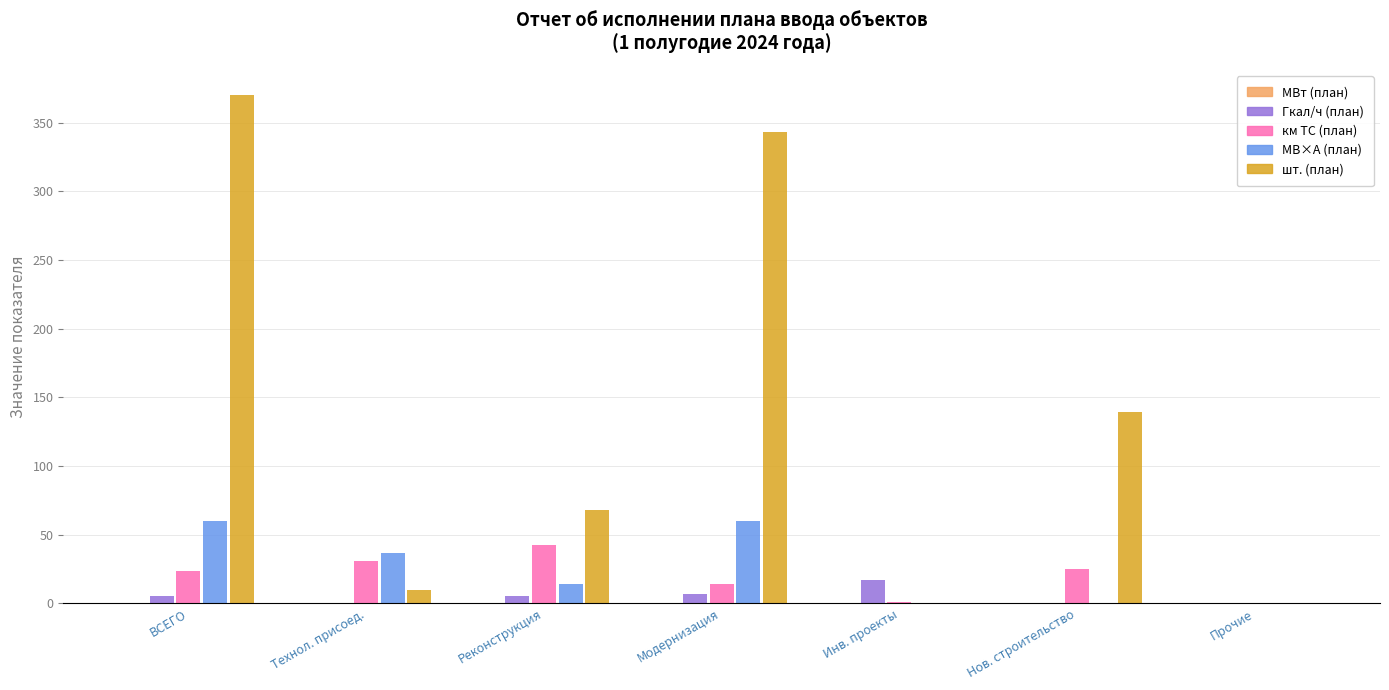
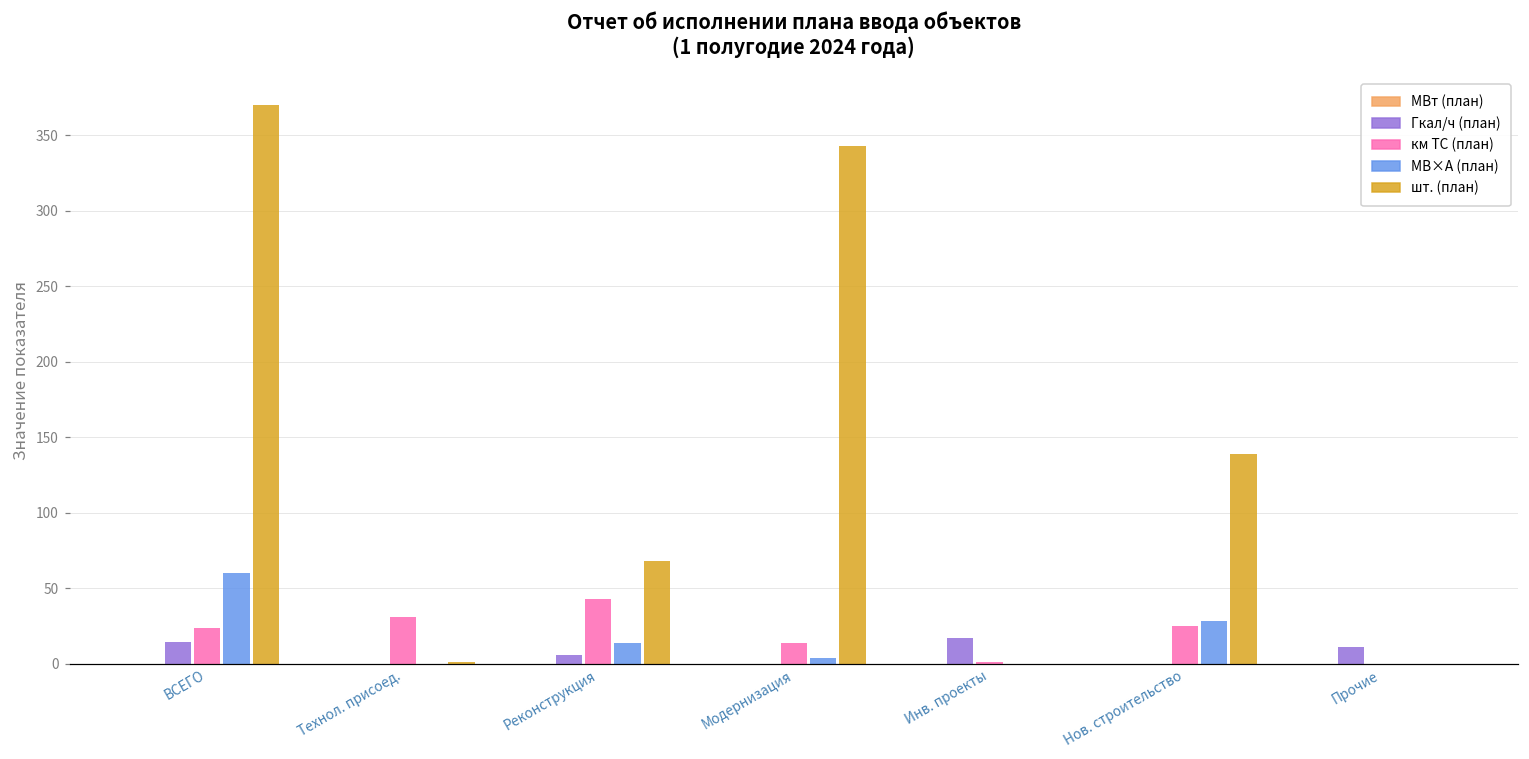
Гкал/ч (план), ВСЕГО: 6 -> 14
МВ×А (план), Технол. присоед.: 37 -> 0
шт. (план), Технол. присоед.: 10 -> 1
Гкал/ч (план), Модернизация: 7 -> 0
МВ×А (план), Модернизация: 60 -> 4
МВ×А (план), Нов. строительство: 0 -> 28
Гкал/ч (план), Прочие: 0 -> 11
